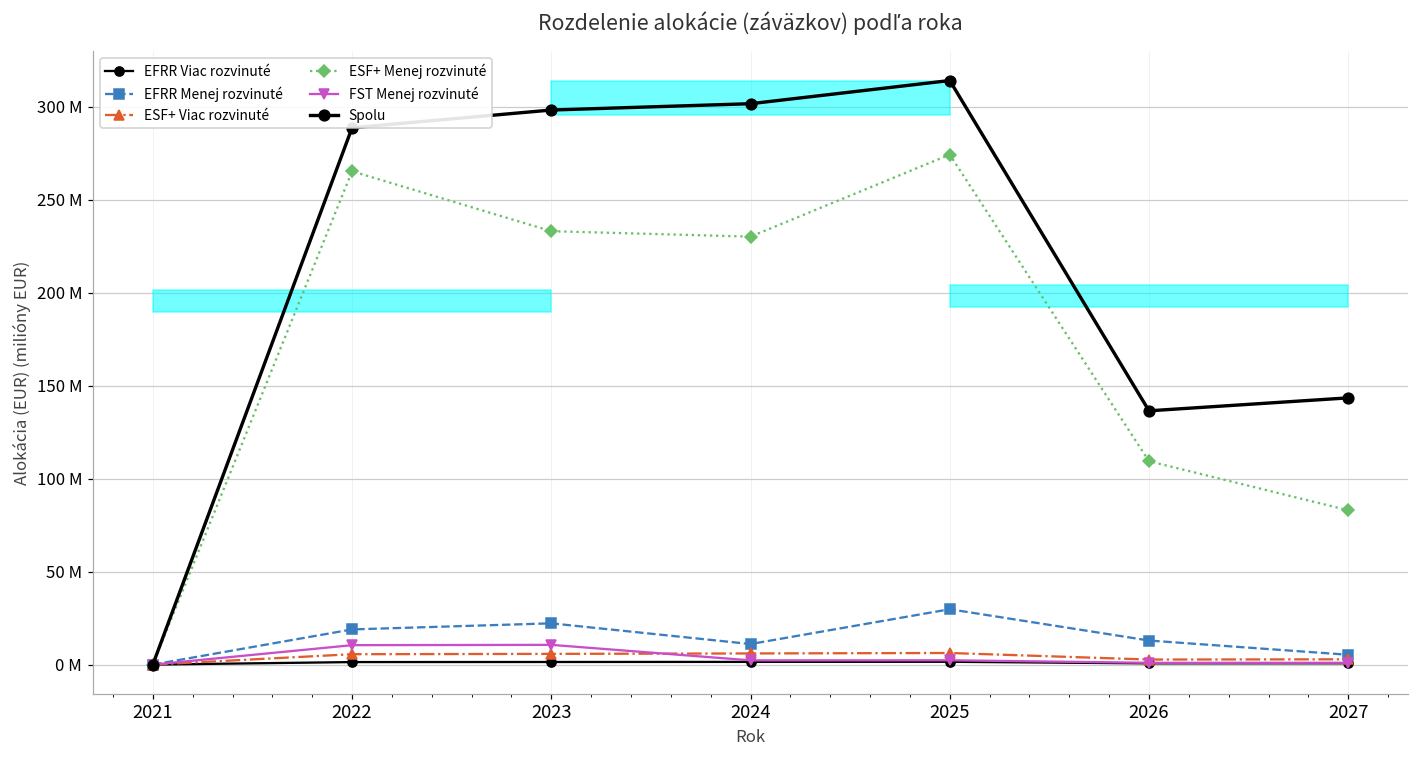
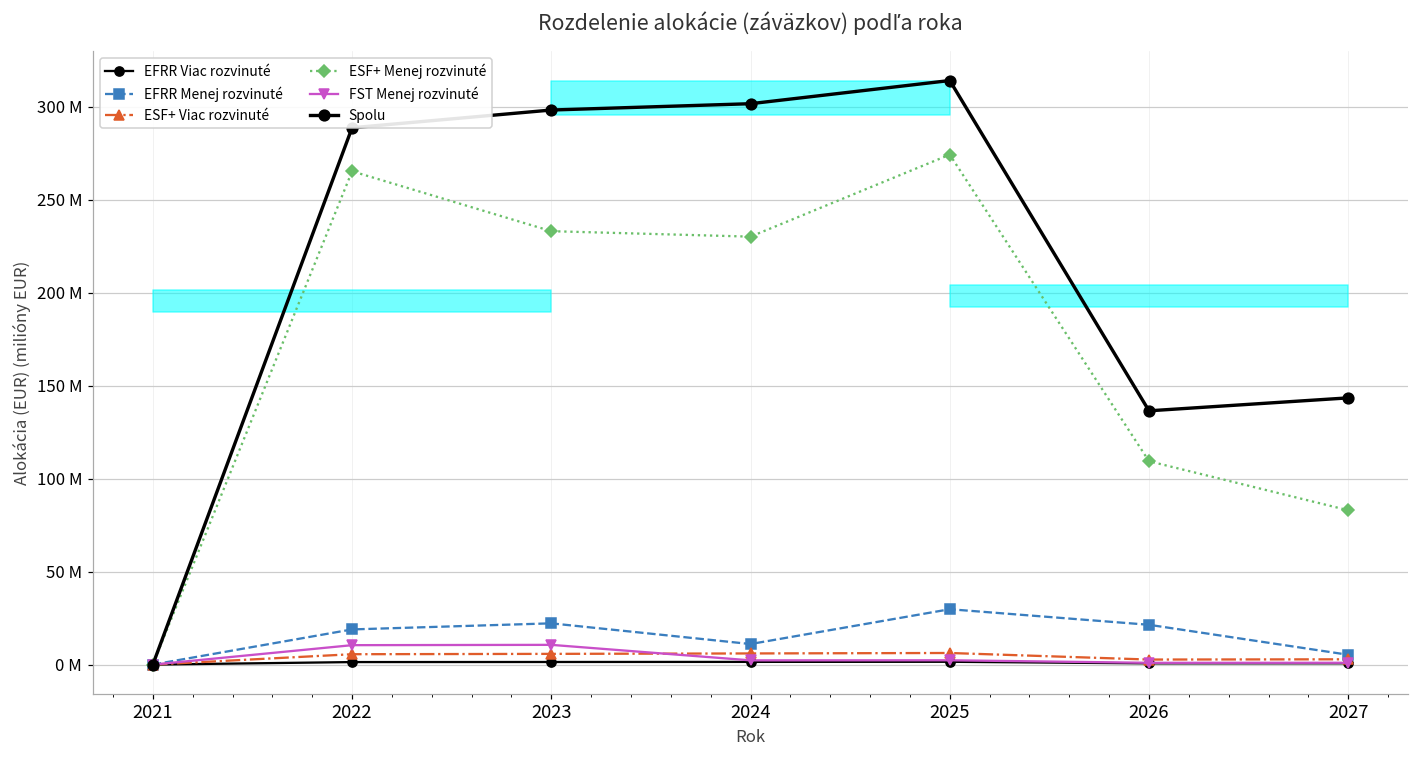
EFRR Menej rozvinuté, 2026: 13000000 -> 21000000
